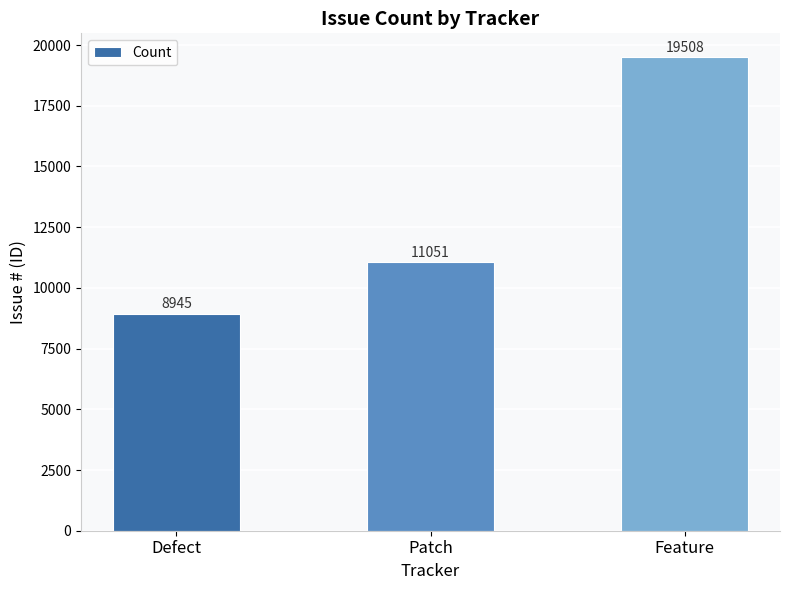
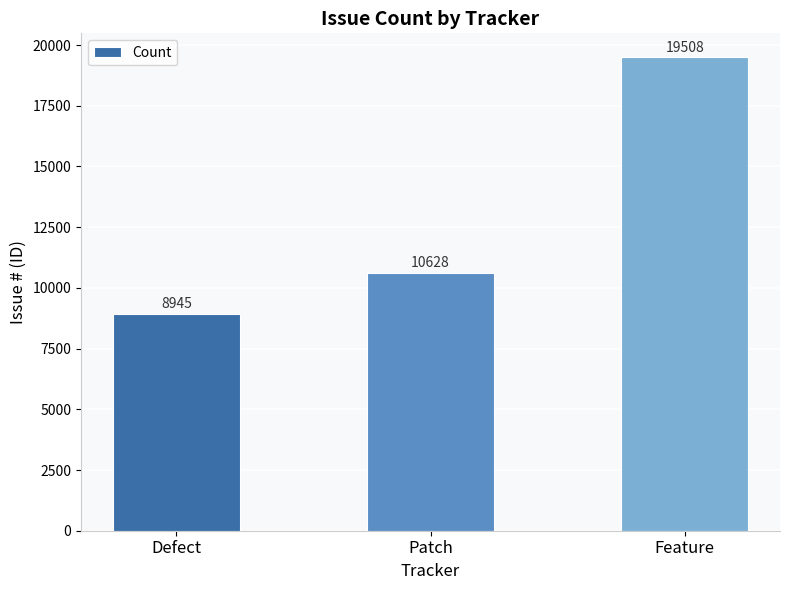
Patch: 11051 -> 10628
